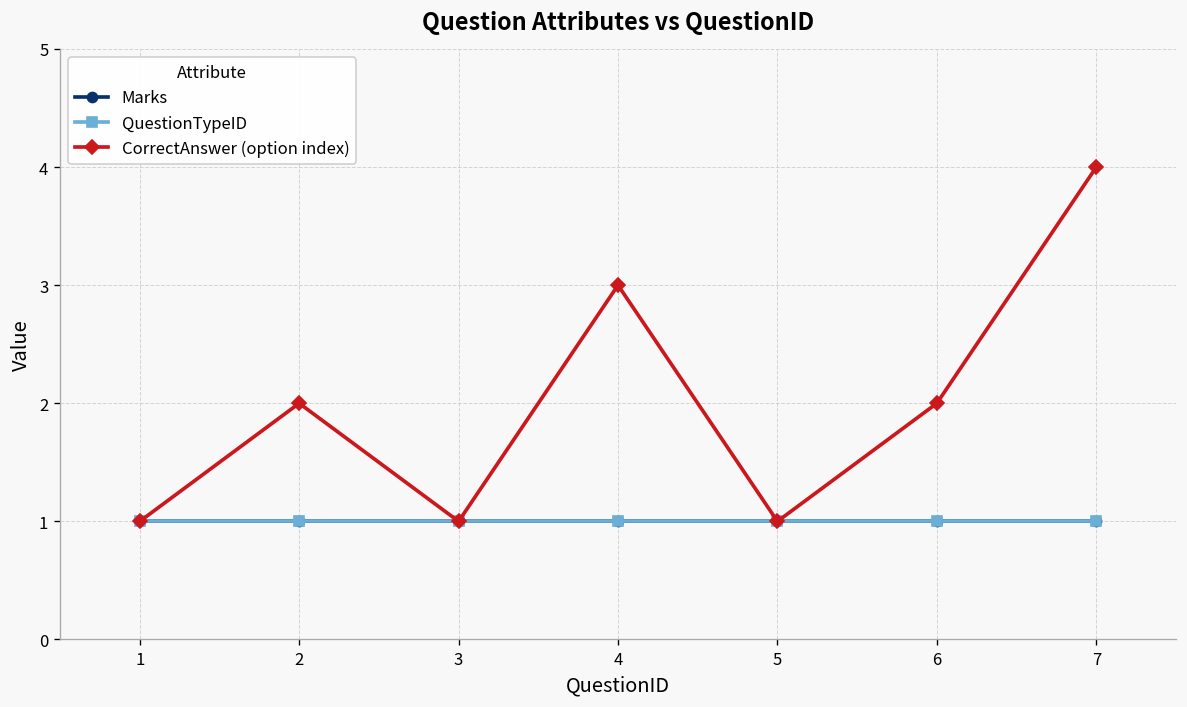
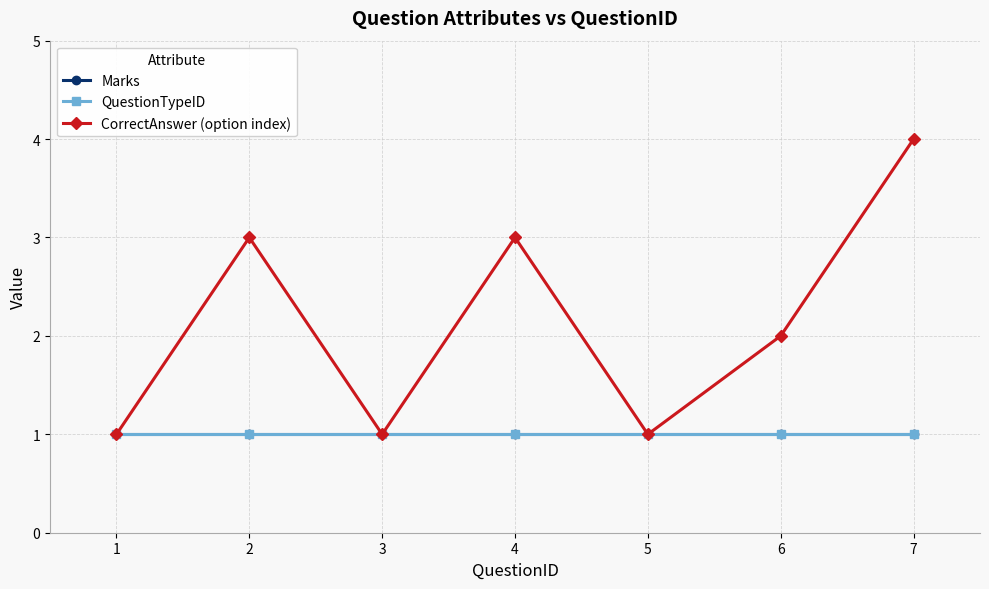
CorrectAnswer (option index), 2: 2 -> 3
